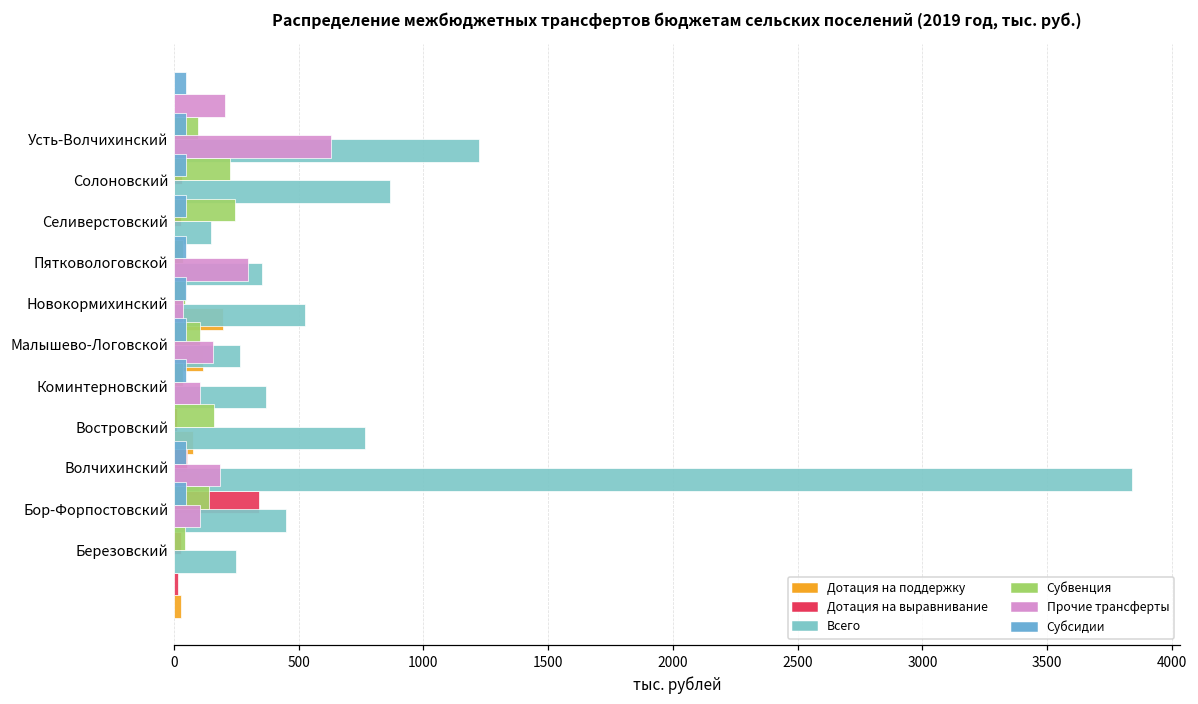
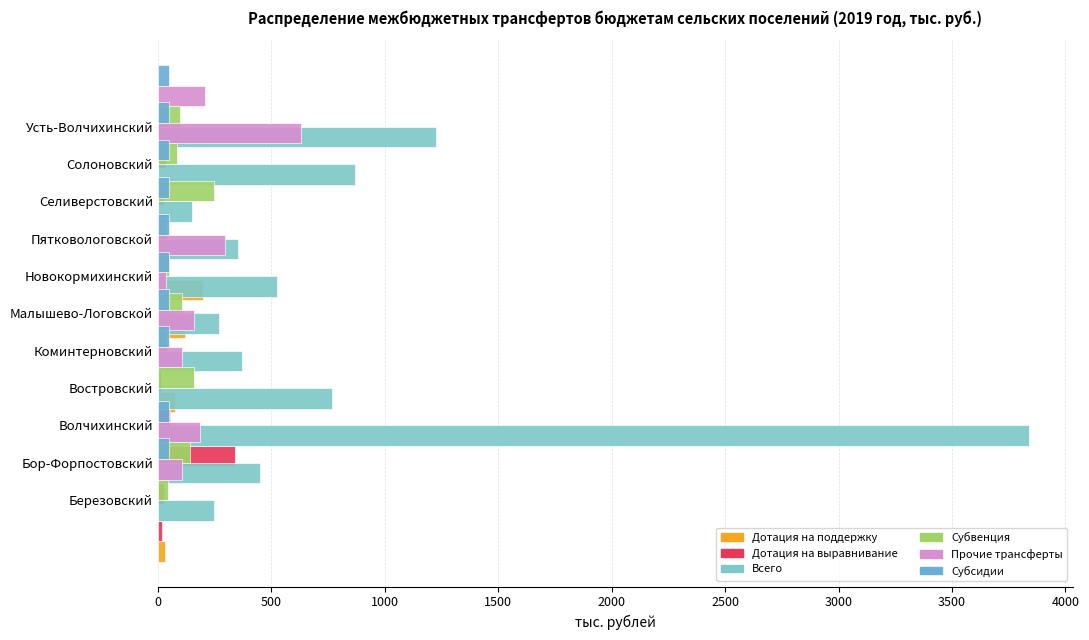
Субвенция, Солоновский: 230 -> 80
